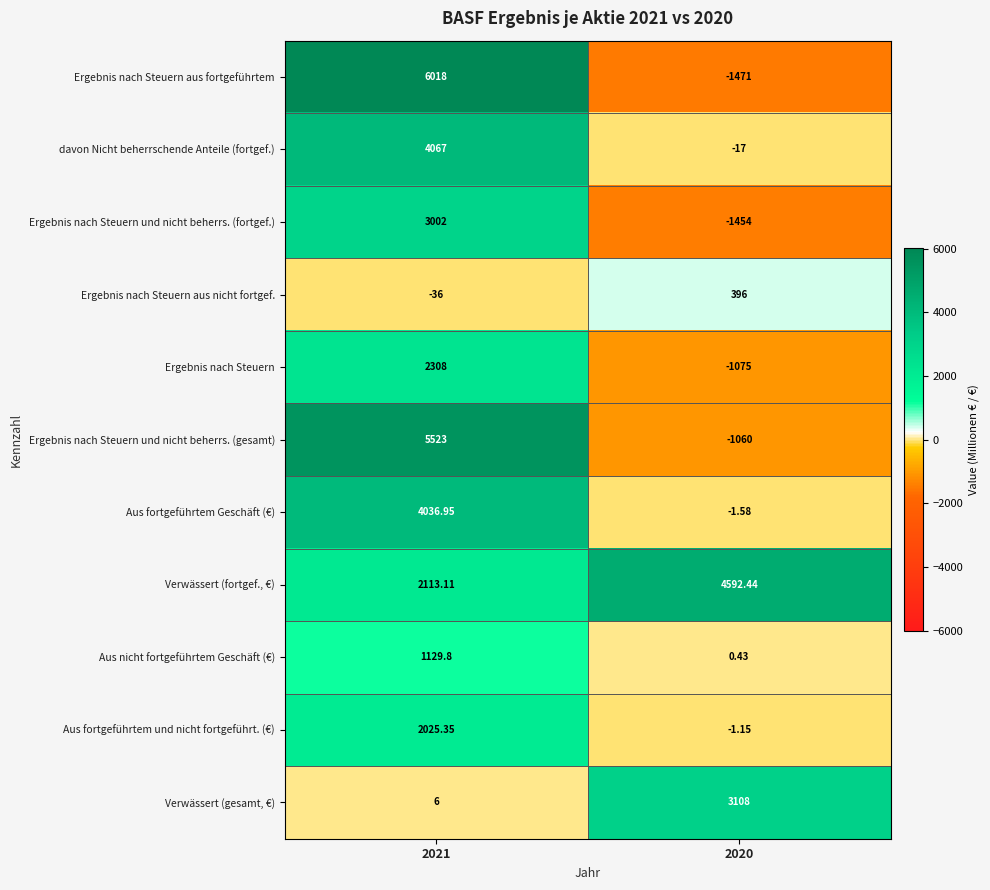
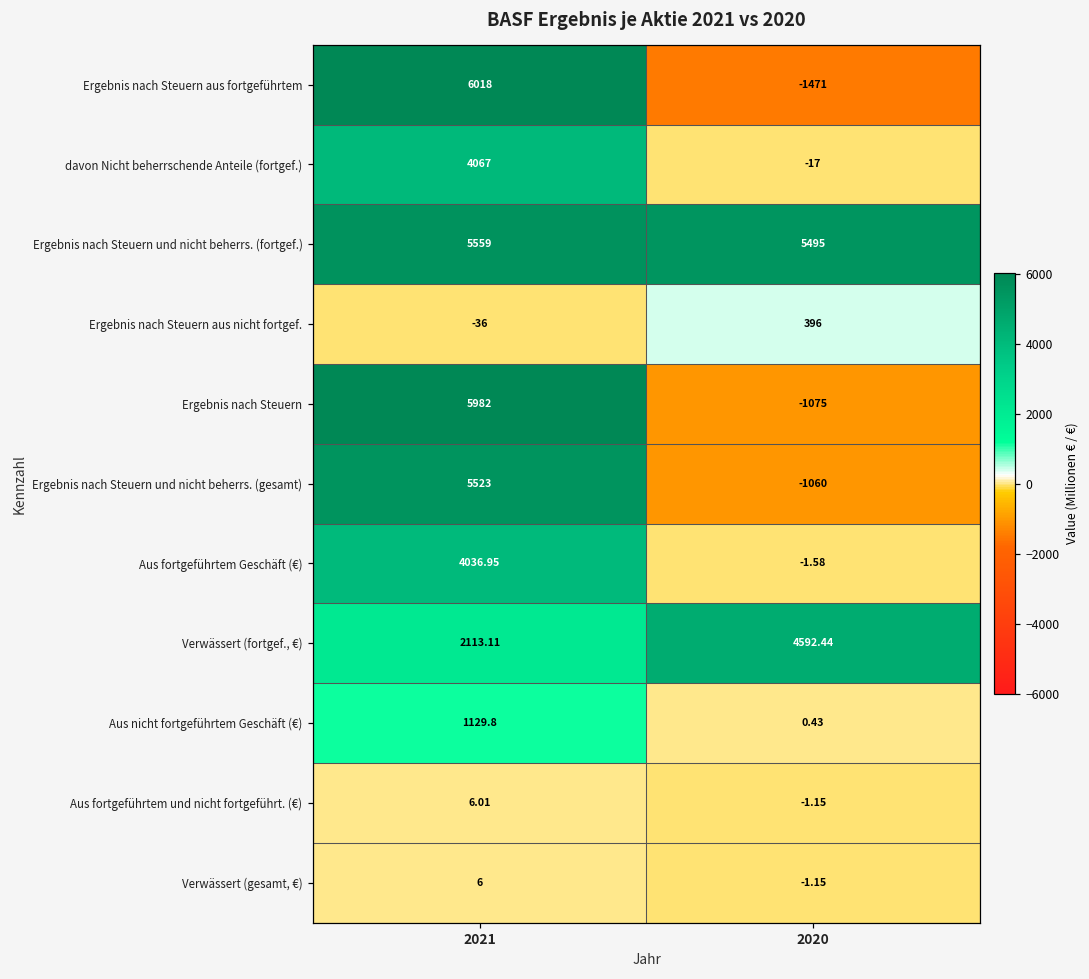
Ergebnis nach Steuern und nicht beherrs. (fortgef.), 2021: 3002 -> 5559
Ergebnis nach Steuern und nicht beherrs. (fortgef.), 2020: -1454 -> 5495
Ergebnis nach Steuern, 2021: 2308 -> 5982
Aus fortgeführtem und nicht fortgeführt. (€), 2021: 2025.35 -> 6.01
Verwässert (gesamt, €), 2020: 3108 -> -1.15
